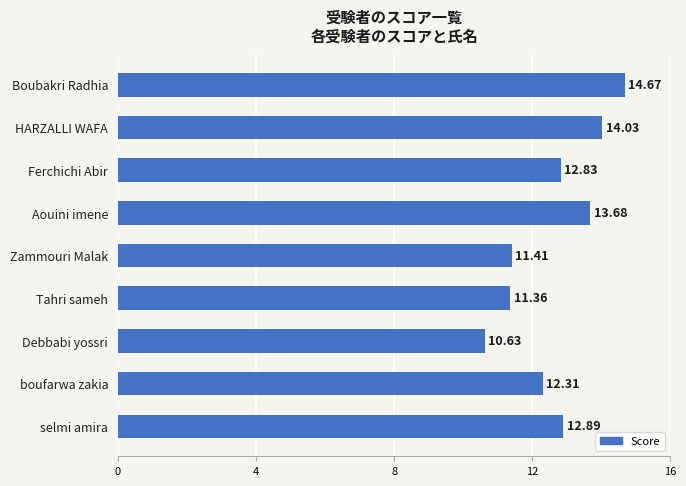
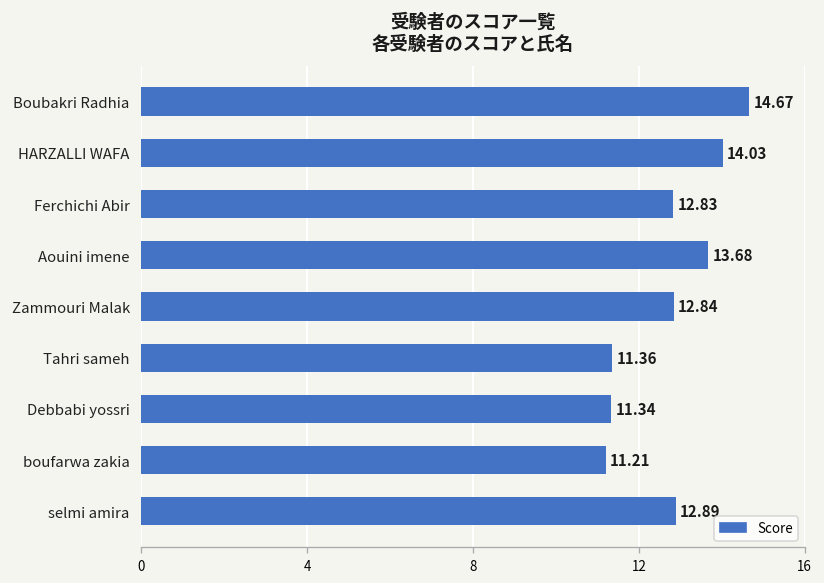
Zammouri Malak: 11.41 -> 12.84
Debbabi yossri: 10.63 -> 11.34
boufarwa zakia: 12.31 -> 11.21
